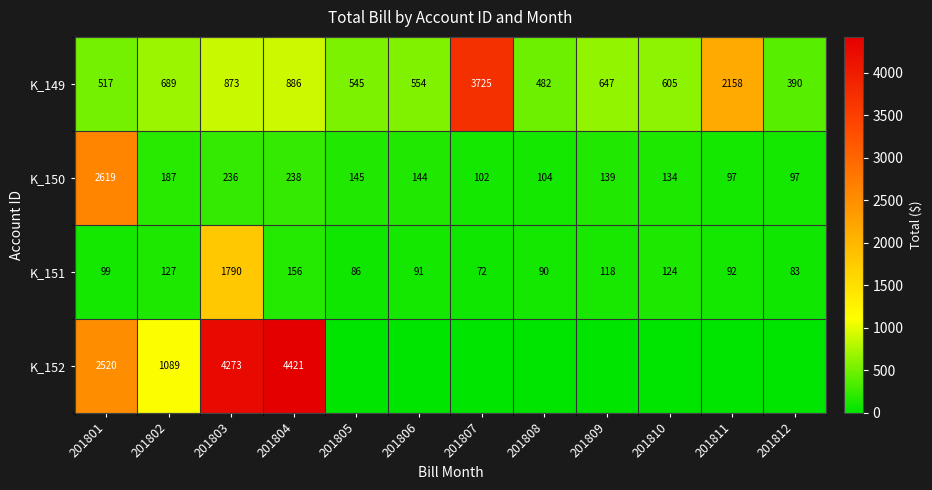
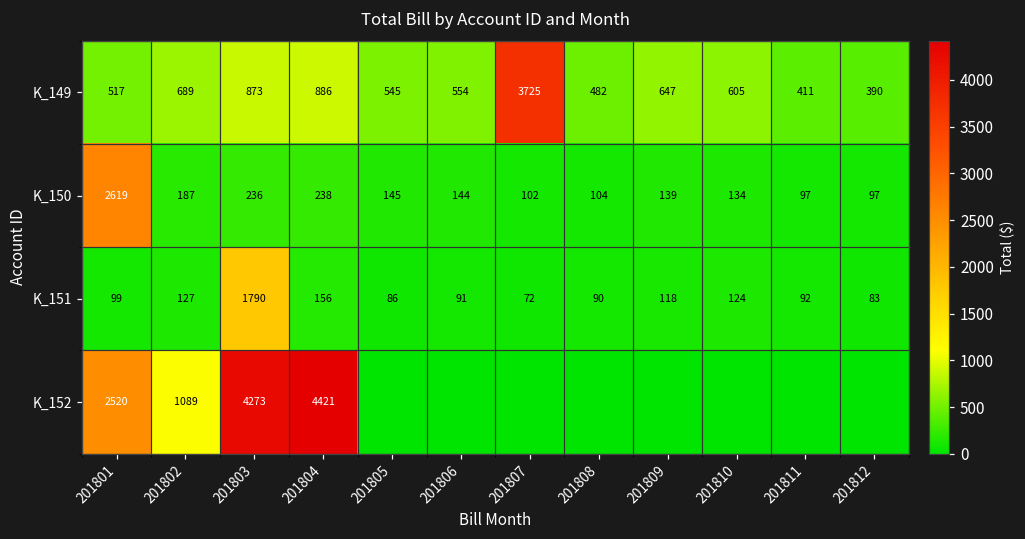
K_149, 201811: 2158 -> 411
